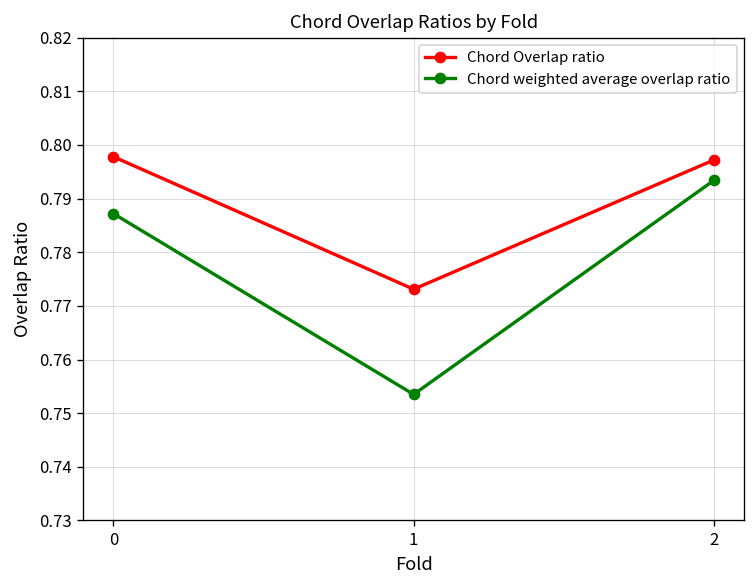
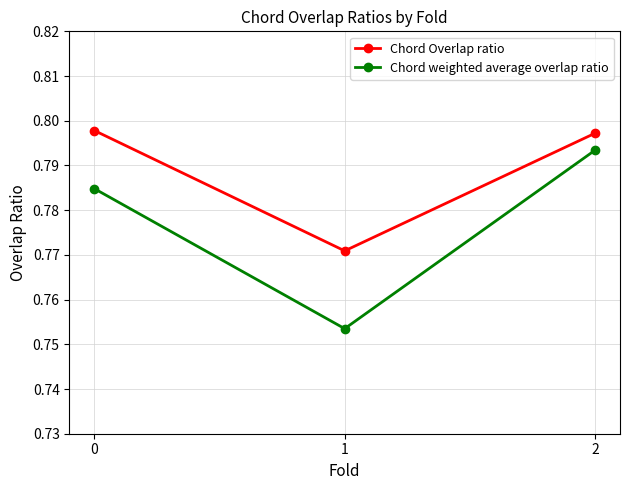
Chord weighted average overlap ratio, 0: 0.787 -> 0.785
Chord Overlap ratio, 1: 0.773 -> 0.771
